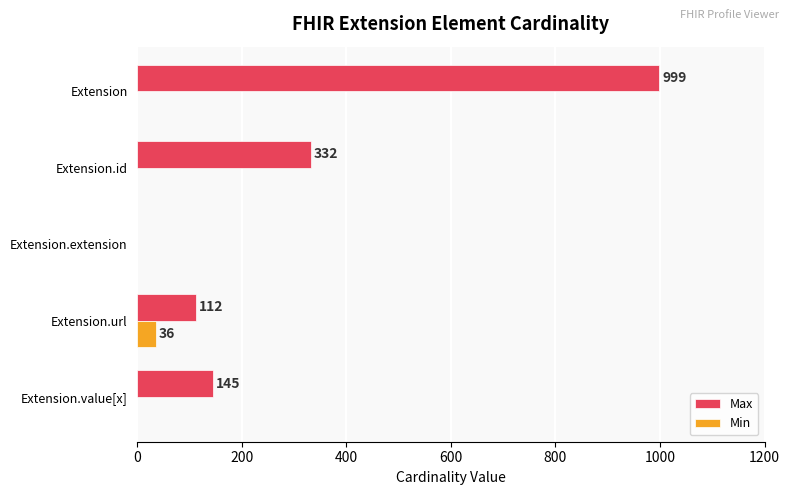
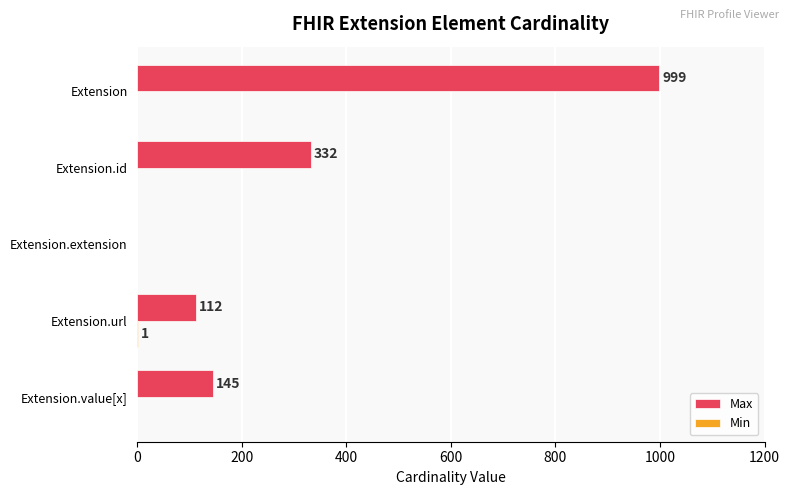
Min, Extension.url: 36 -> 1
